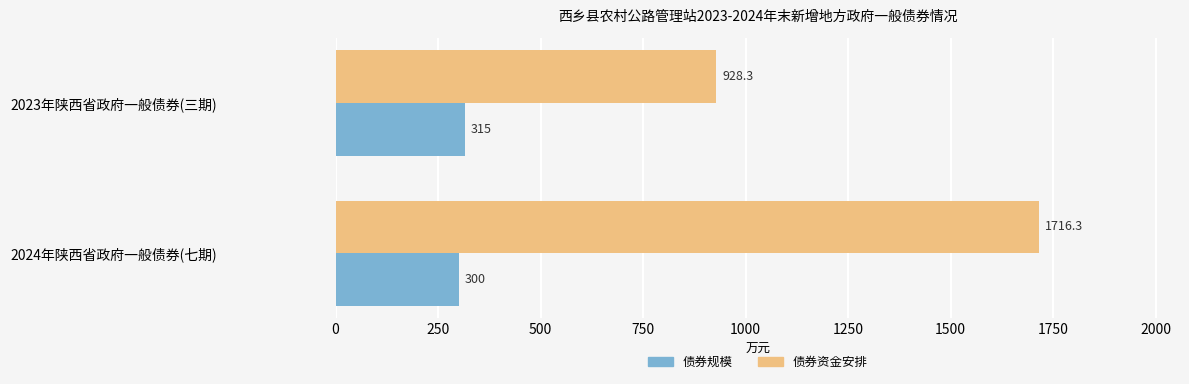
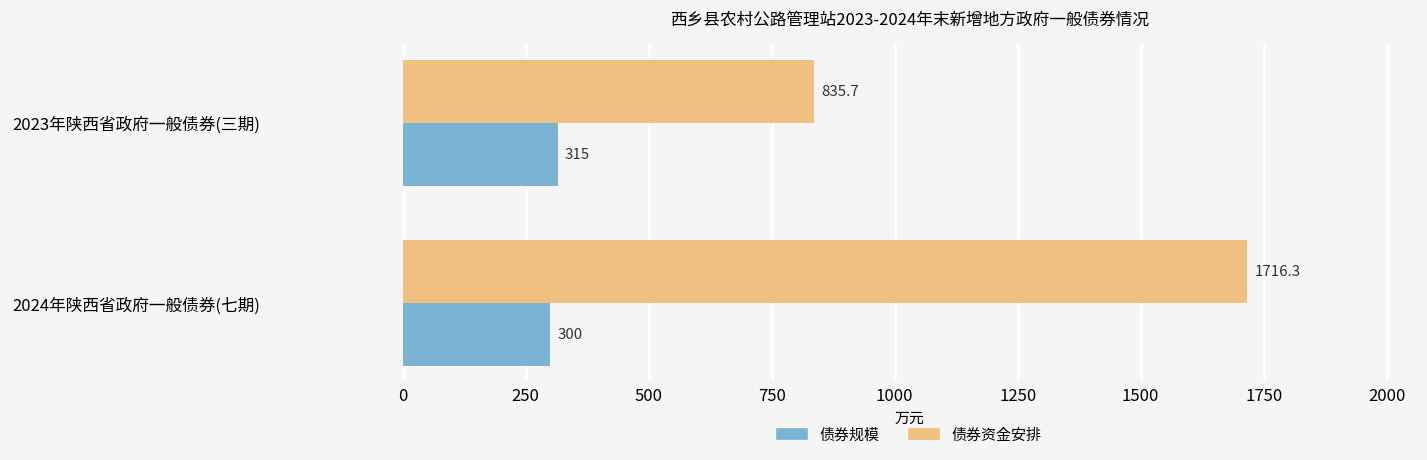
债券资金安排, 2023年陕西省政府一般债券(三期): 928.3 -> 835.7
